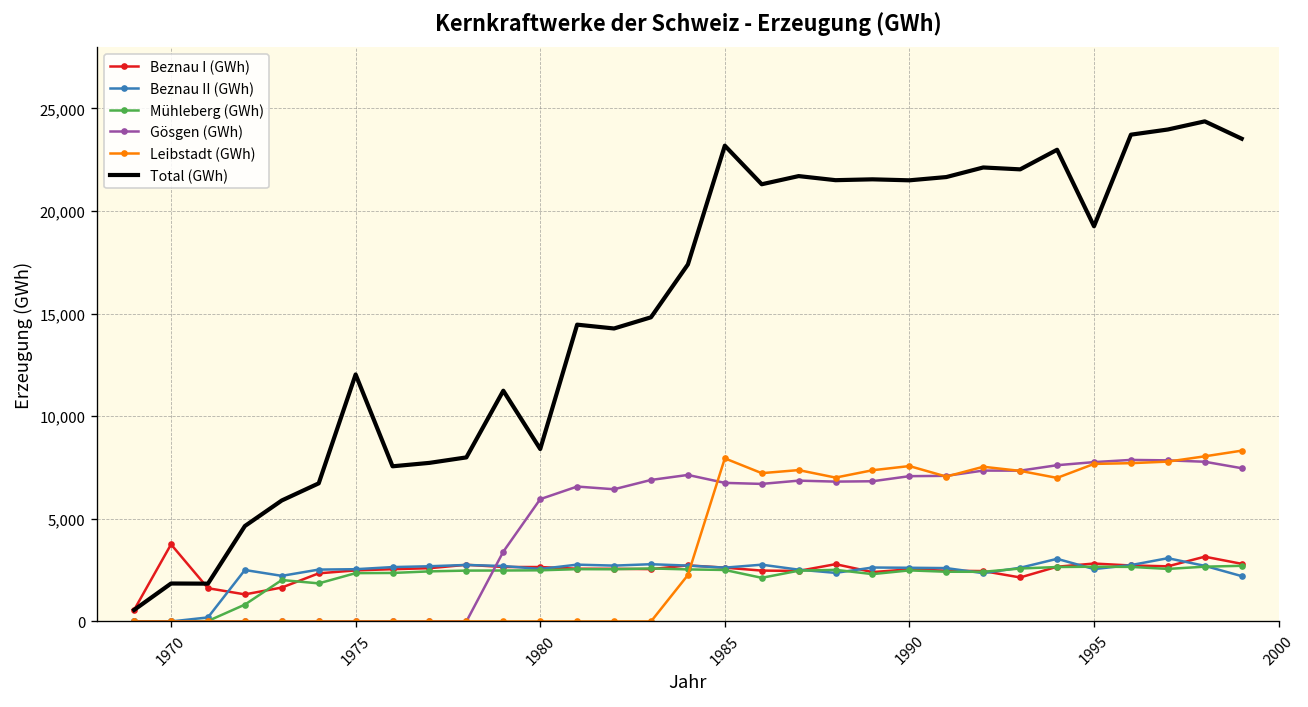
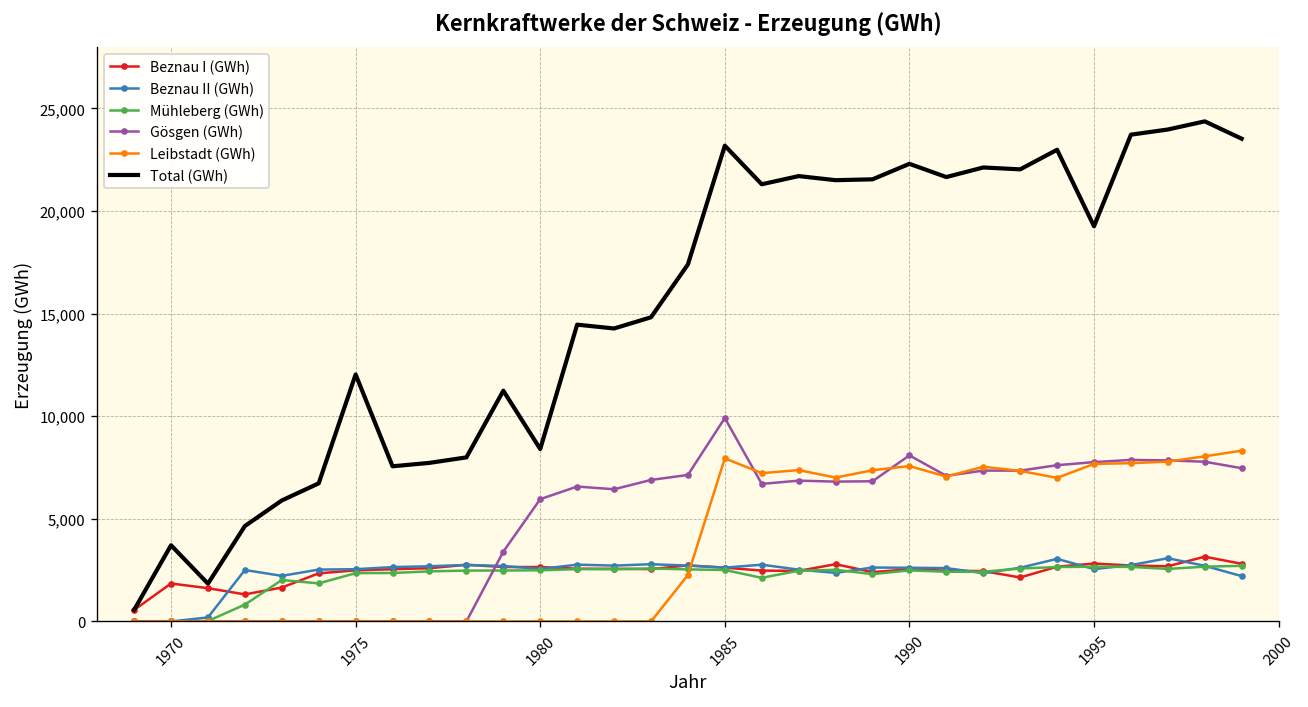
Beznau I (GWh), 1970: 3,800 -> 1,900
Total (GWh), 1970: 1,900 -> 3,700
Gösgen (GWh), 1985: 6,800 -> 9,900
Gösgen (GWh), 1990: 7,100 -> 8,100
Total (GWh), 1990: 21,500 -> 22,300
